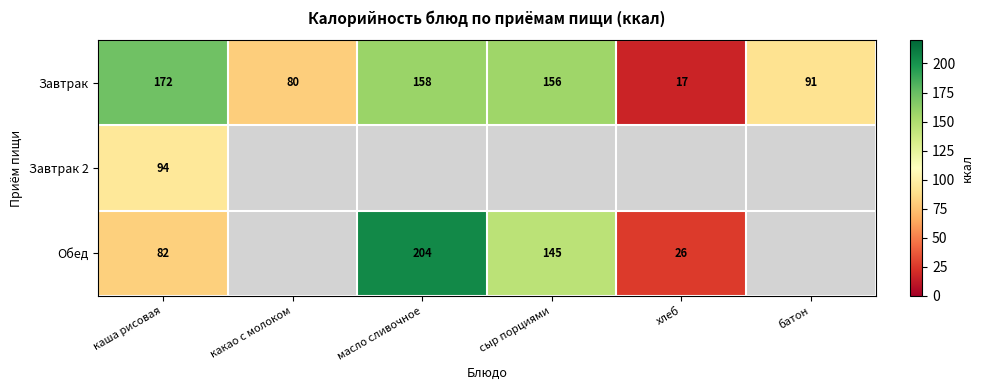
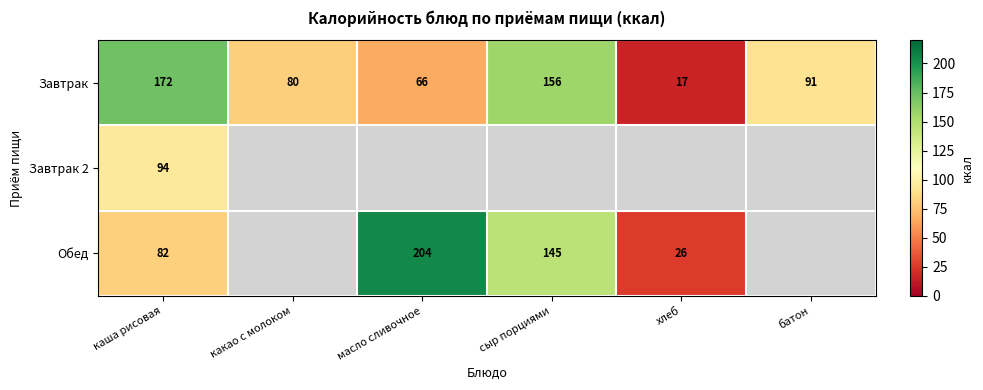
Завтрак, масло сливочное: 158 -> 66
